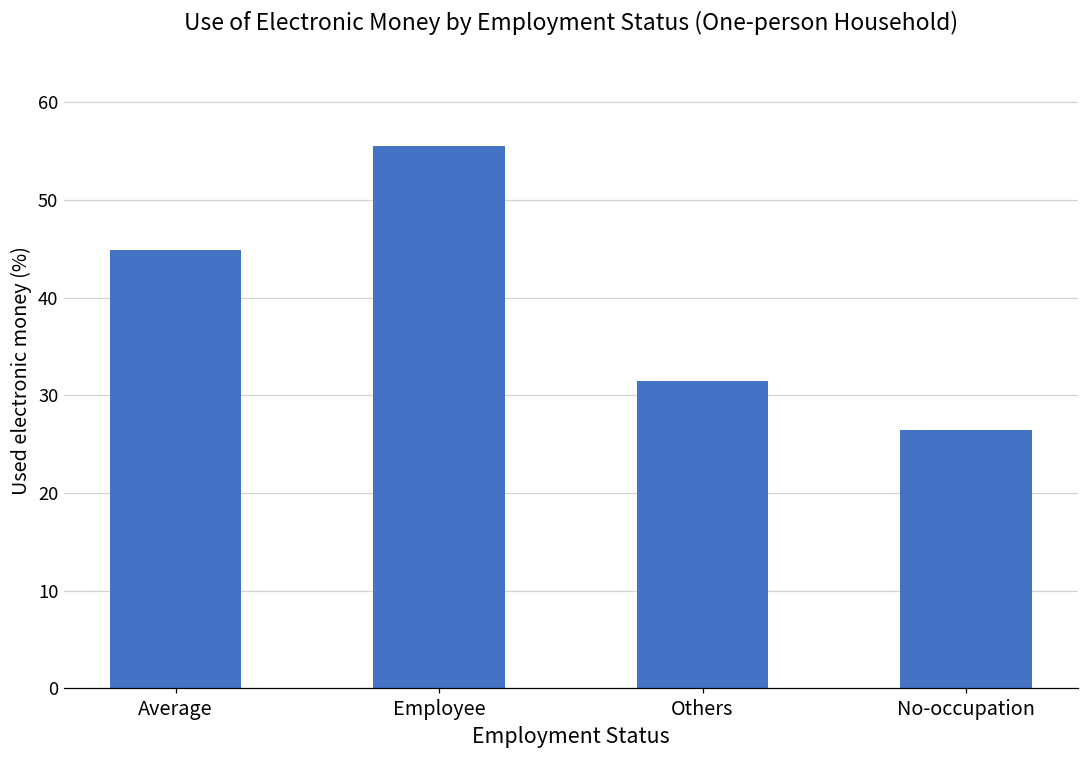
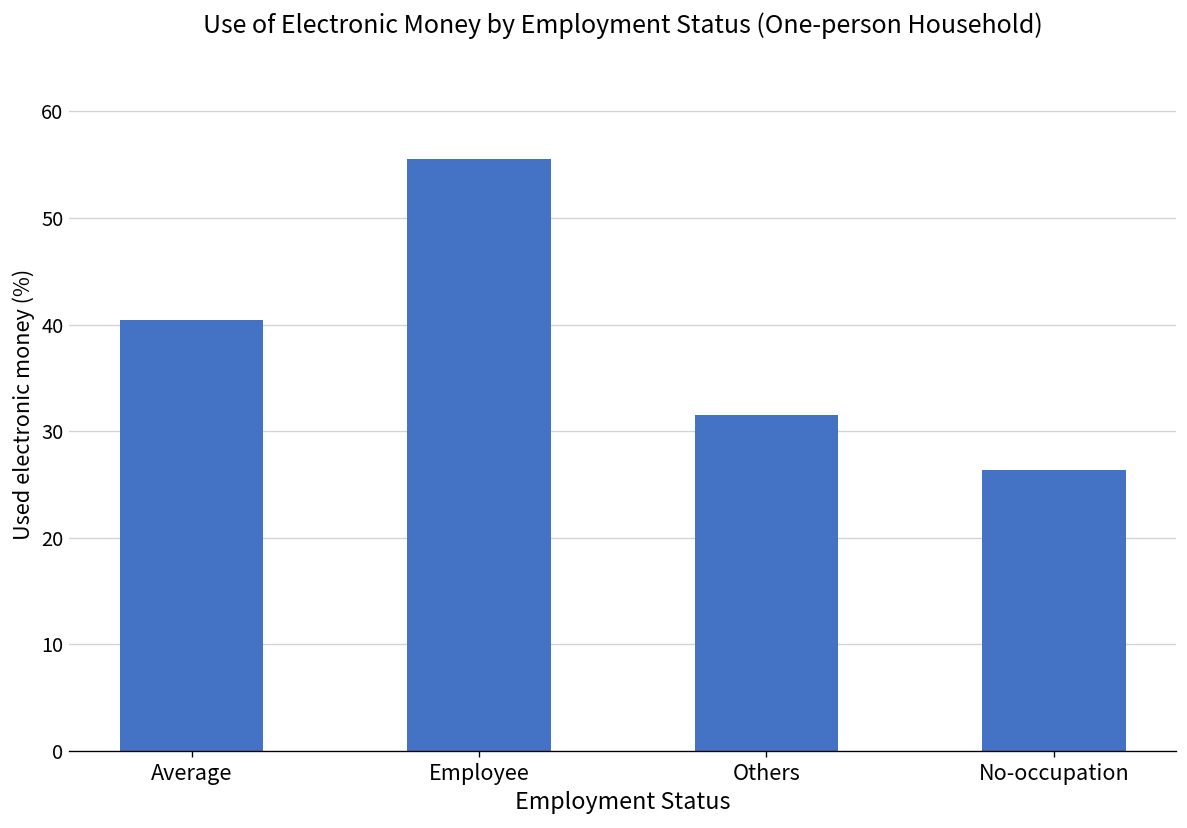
Average: 45 -> 40
